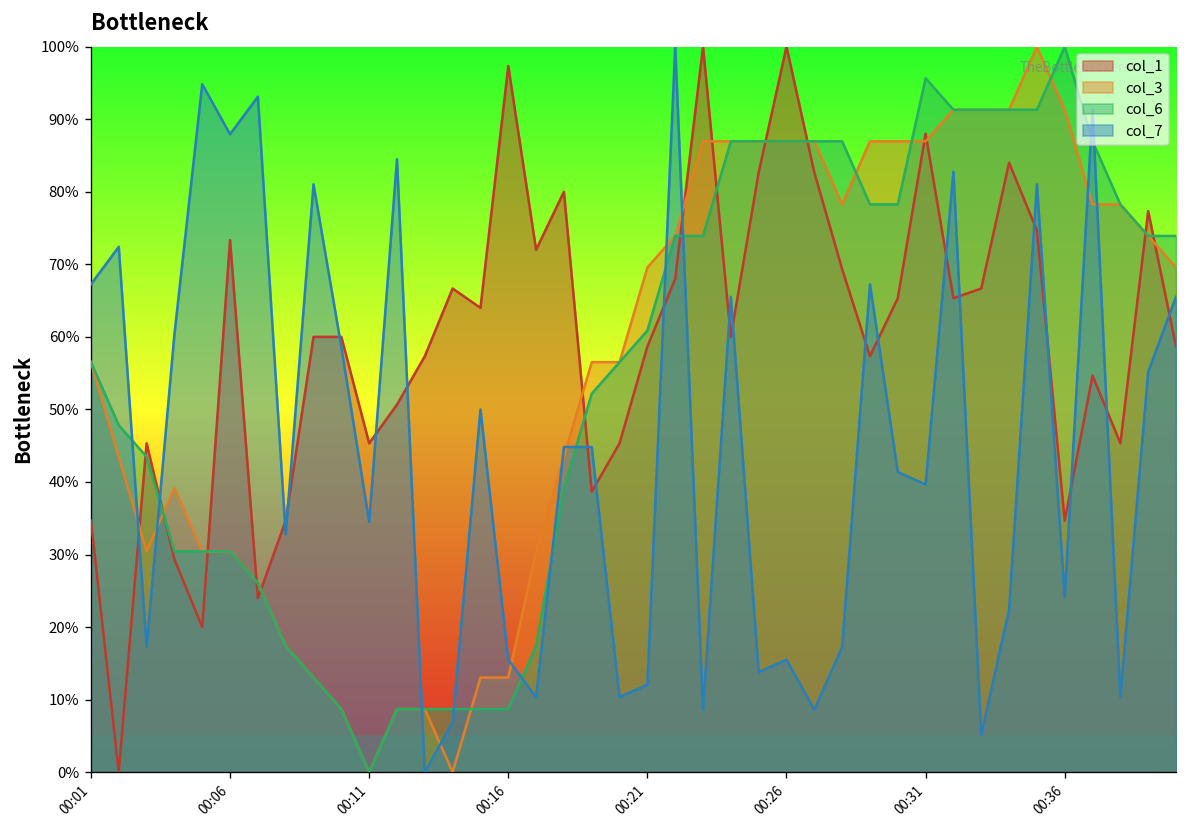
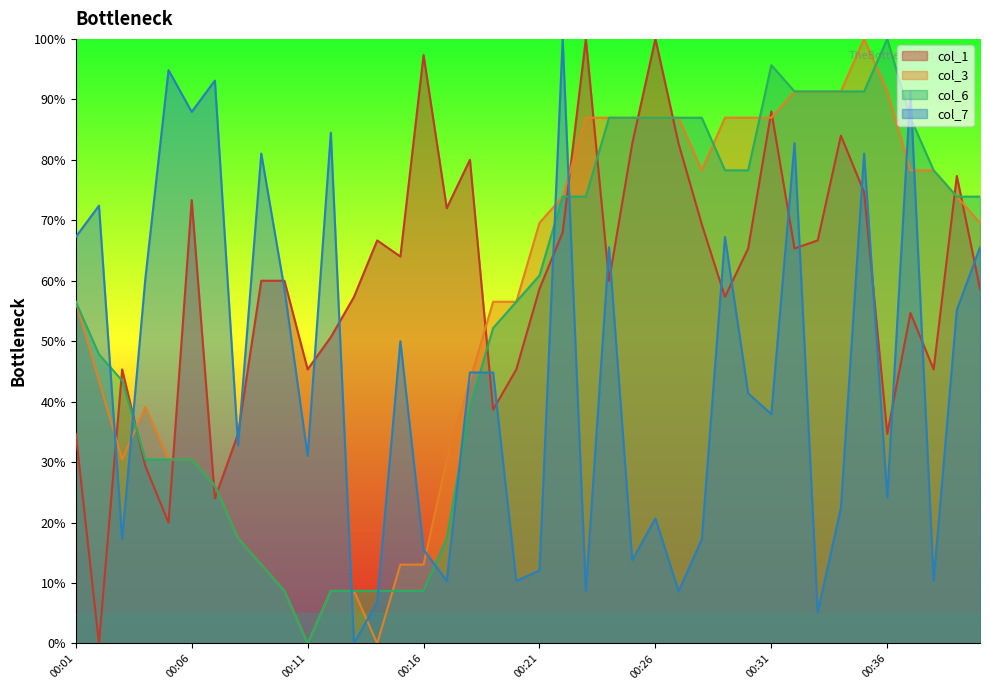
col_7, 00:11: 34% -> 31%
col_7, 00:26: 16% -> 21%
col_7, 00:31: 40% -> 38%
